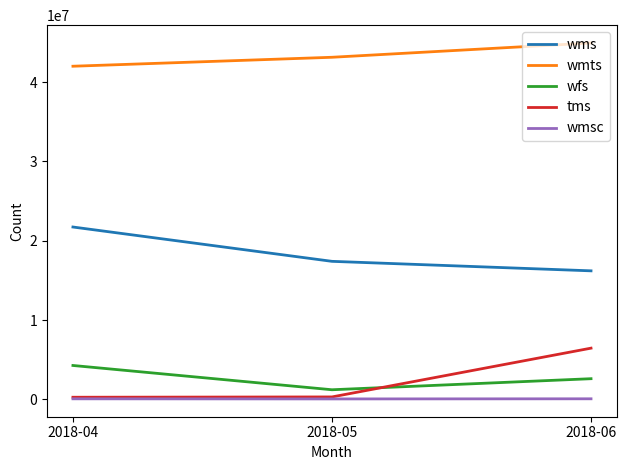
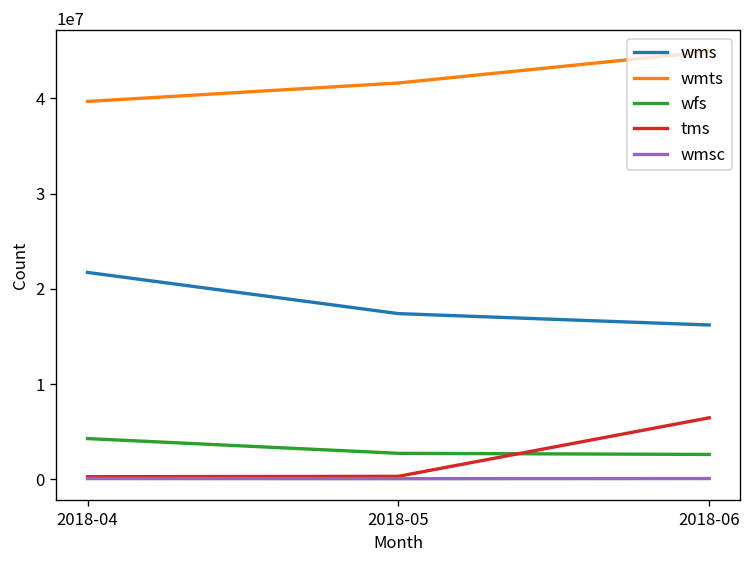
wmts, 2018-04: 42000000 -> 40000000
wmts, 2018-05: 43000000 -> 42000000
wfs, 2018-05: 1000000 -> 3000000
